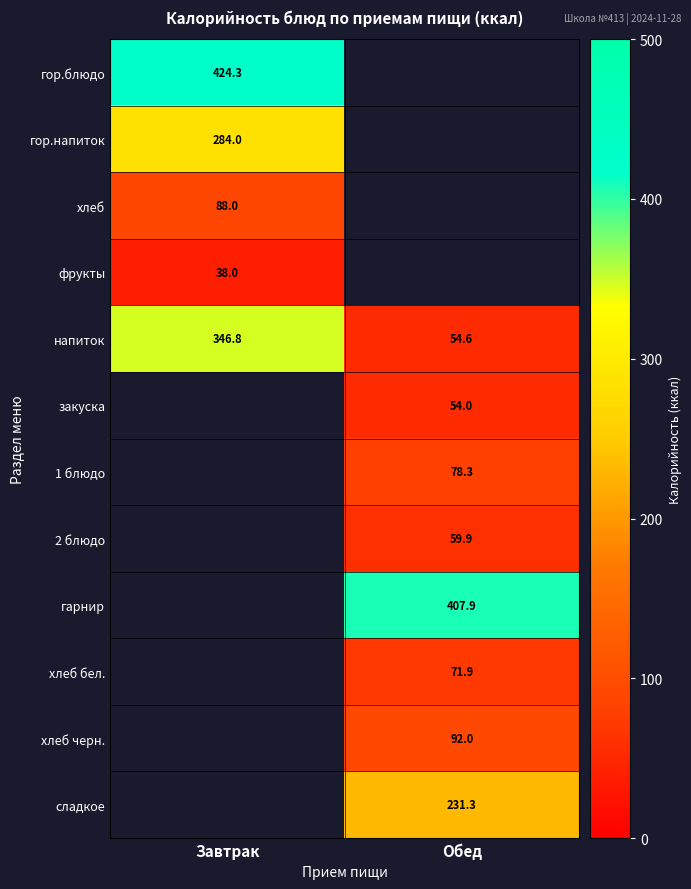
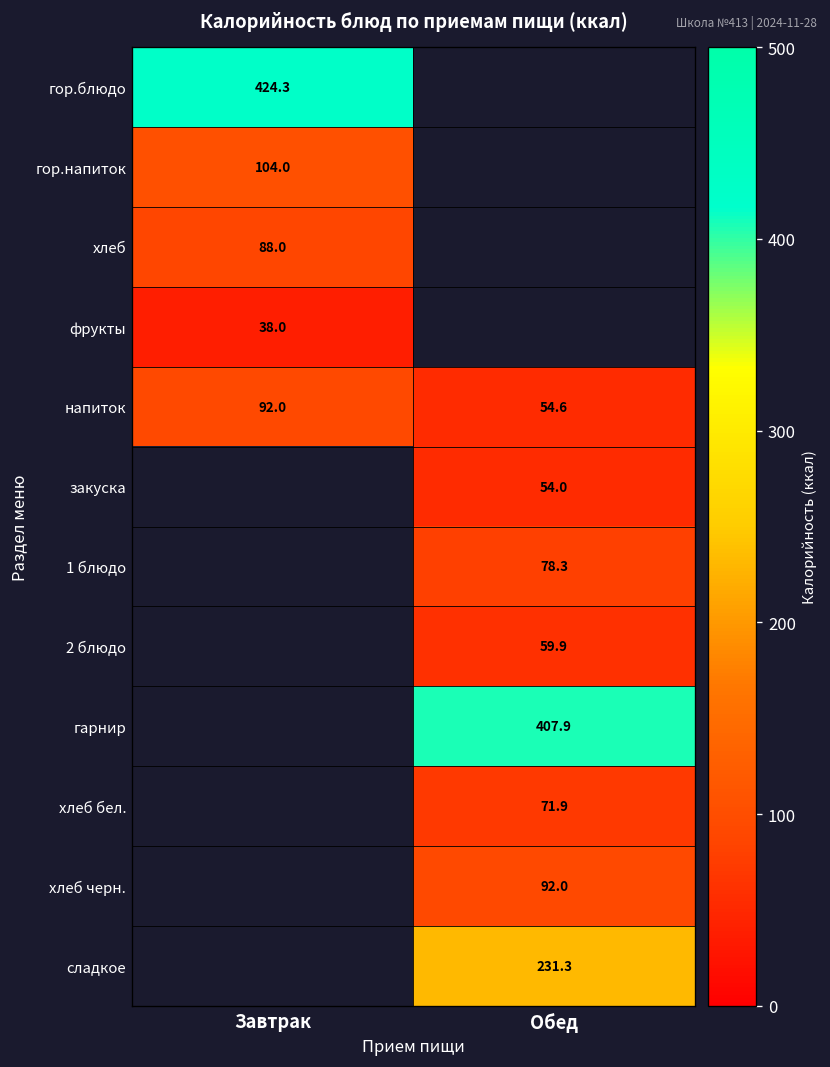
гор.напиток, Завтрак: 284.0 -> 104.0
напиток, Завтрак: 346.8 -> 92.0
